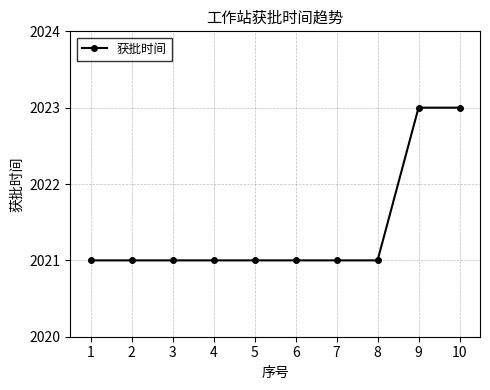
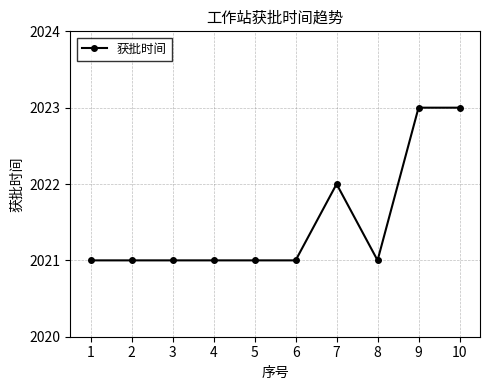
7: 2021 -> 2022
